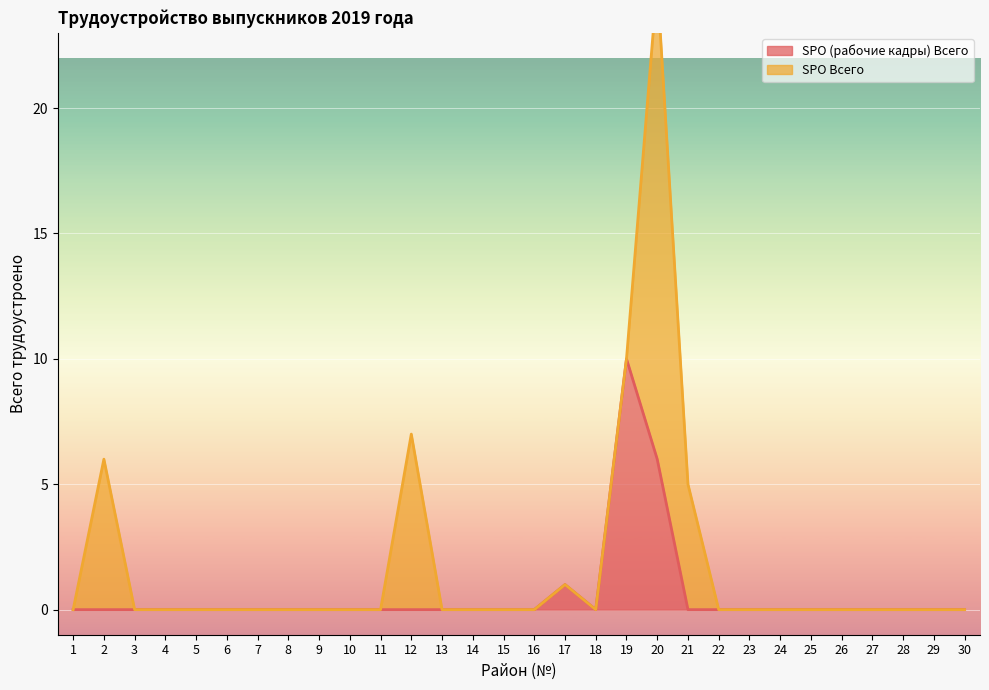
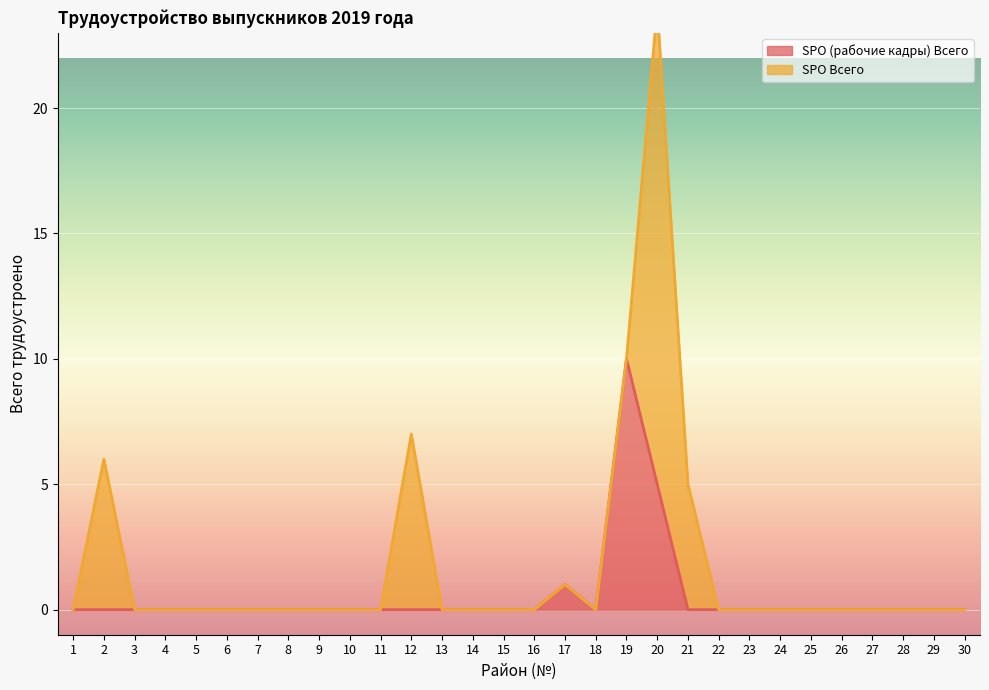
SPO (рабочие кадры) Всего, 20: 6 -> 5
